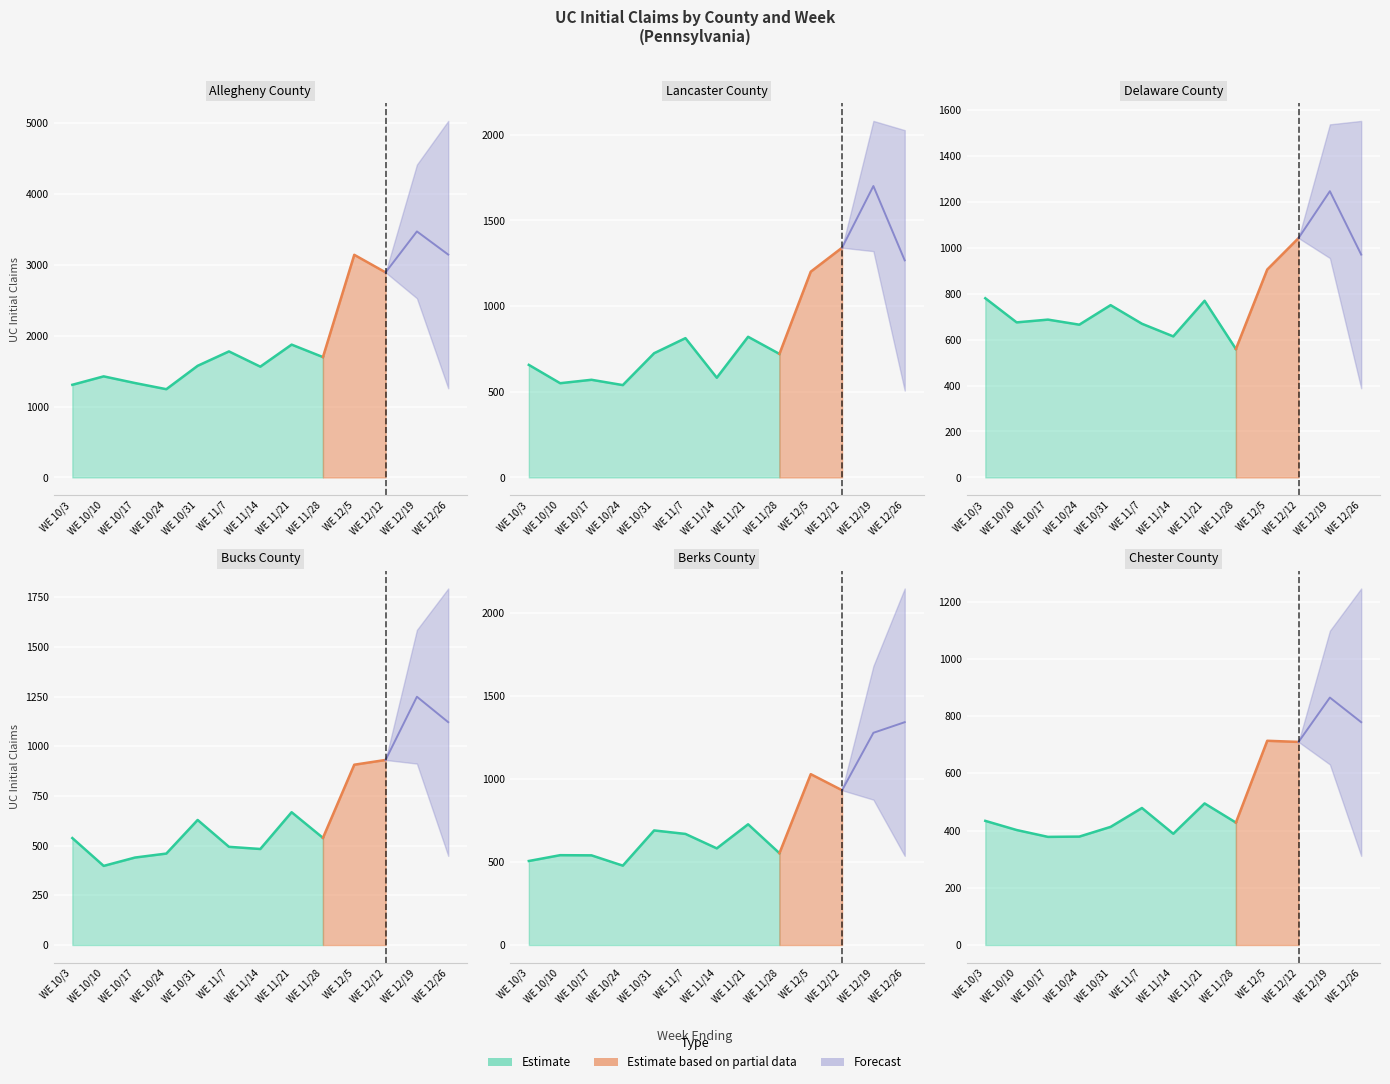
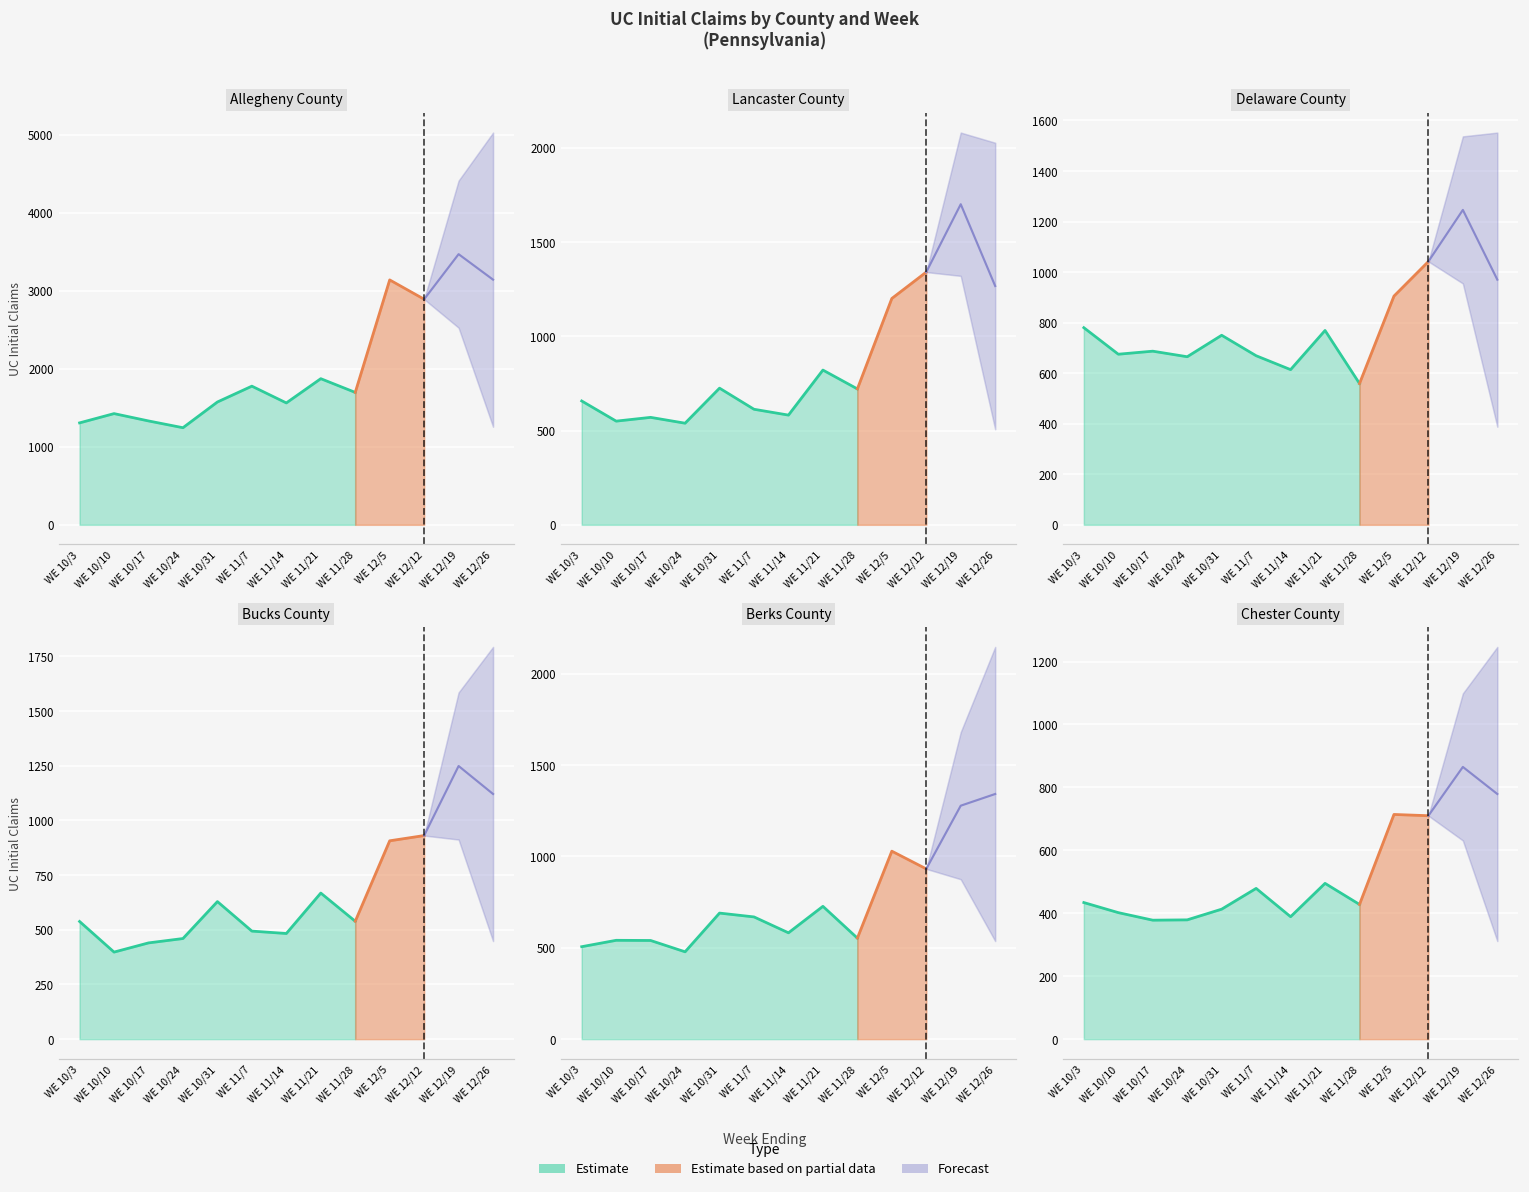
Lancaster County, Estimate, WE 11/7: 810 -> 610
